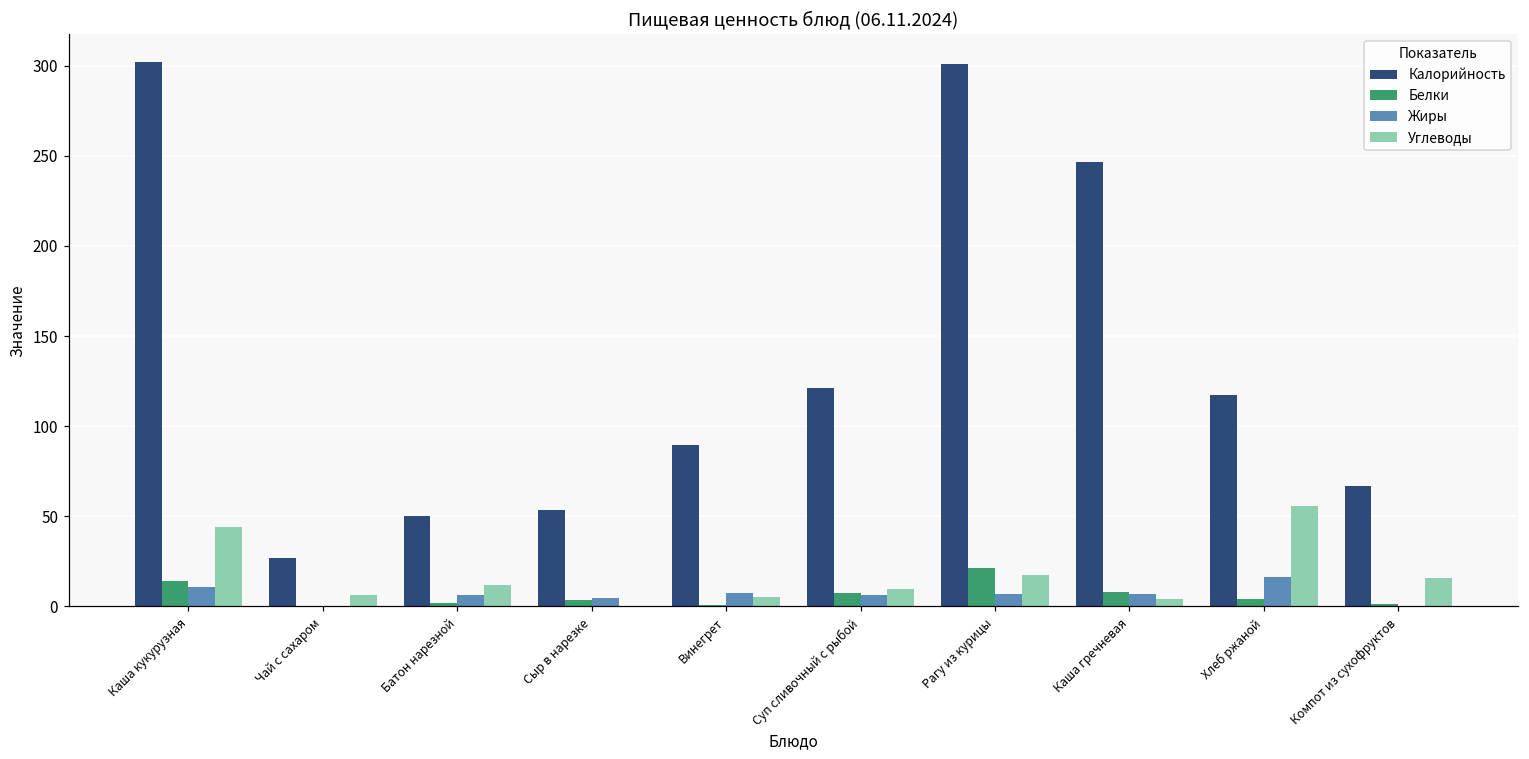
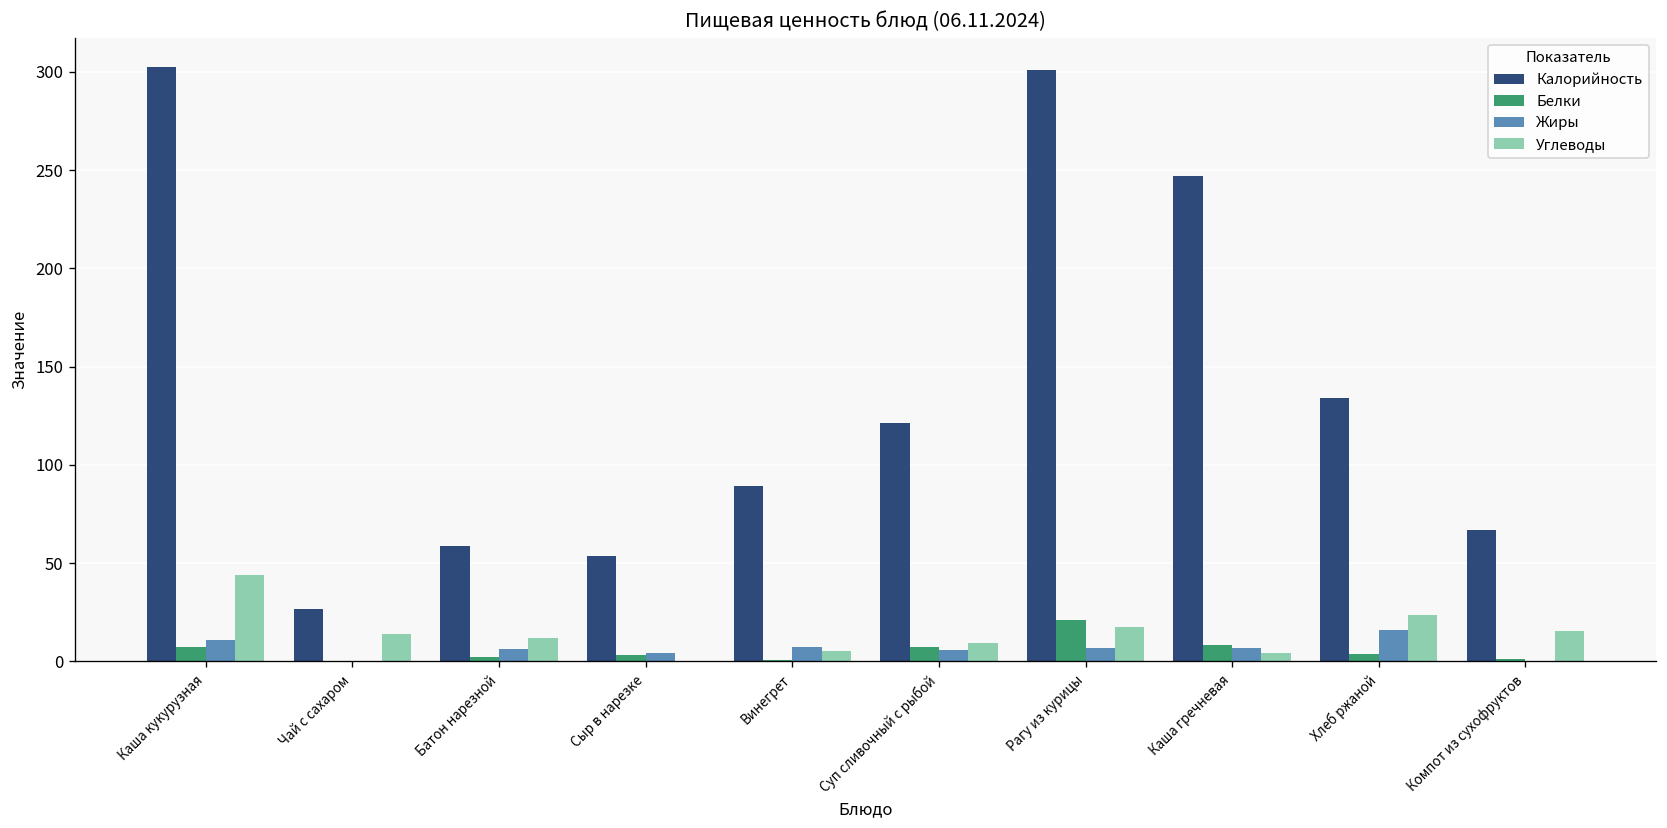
Белки, Каша кукурузная: 14 -> 7
Углеводы, Чай с сахаром: 6 -> 14
Калорийность, Батон нарезной: 50 -> 59
Калорийность, Хлеб ржаной: 117 -> 134
Углеводы, Хлеб ржаной: 56 -> 24
